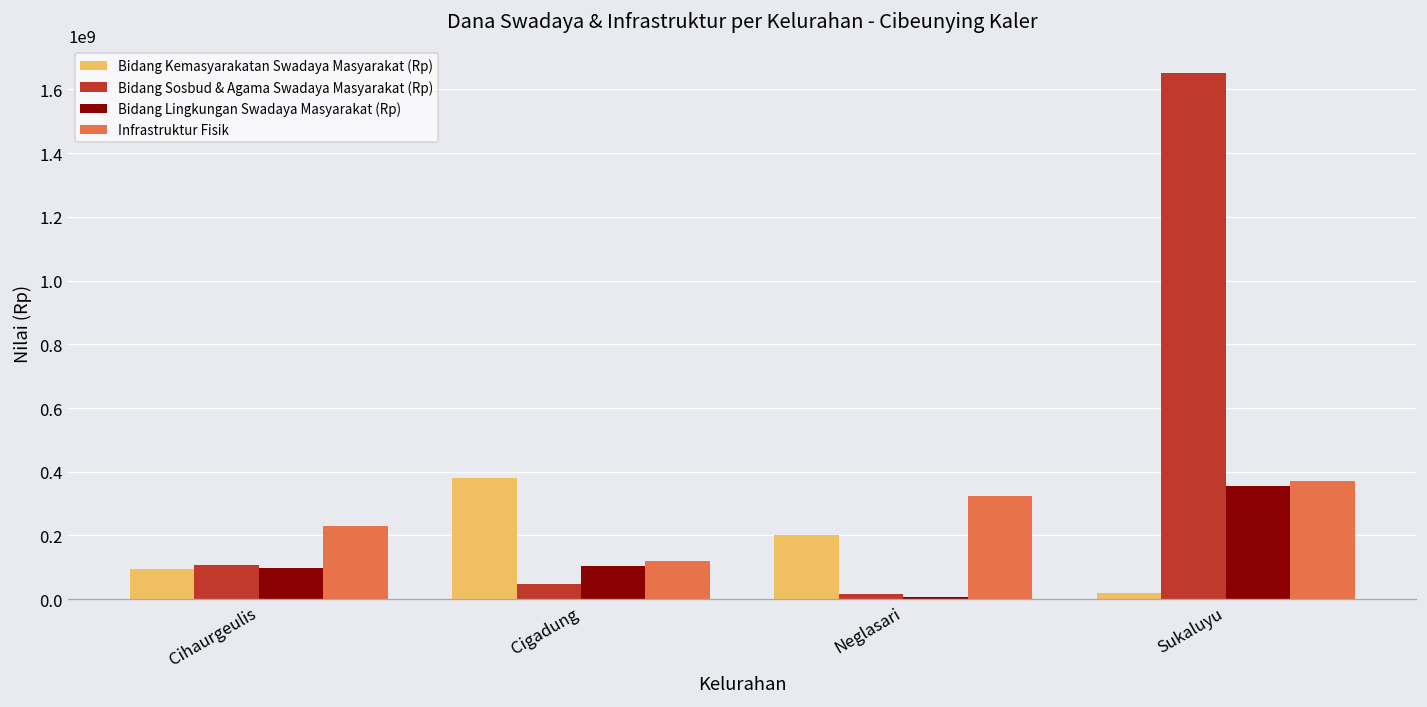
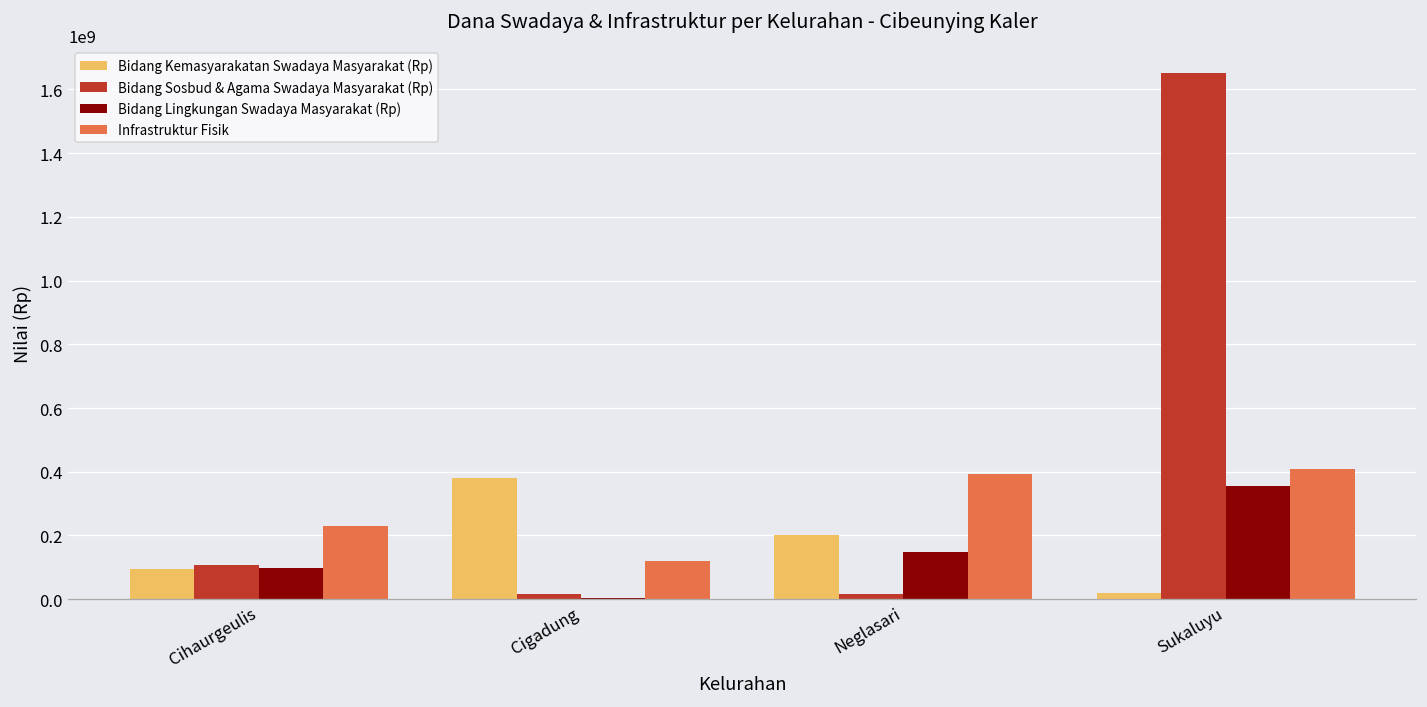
Bidang Sosbud & Agama Swadaya Masyarakat (Rp), Cigadung: 50000000 -> 20000000
Bidang Lingkungan Swadaya Masyarakat (Rp), Cigadung: 100000000 -> 0
Bidang Lingkungan Swadaya Masyarakat (Rp), Neglasari: 10000000 -> 150000000
Infrastruktur Fisik, Neglasari: 320000000 -> 390000000
Infrastruktur Fisik, Sukaluyu: 370000000 -> 410000000
